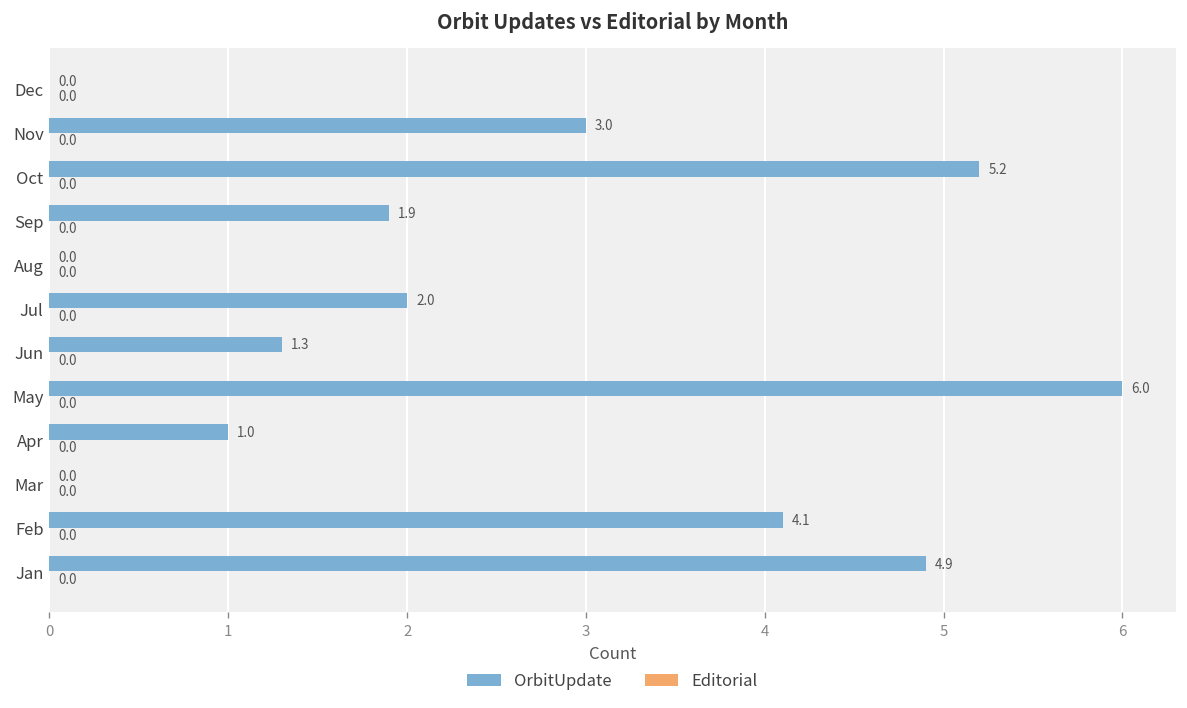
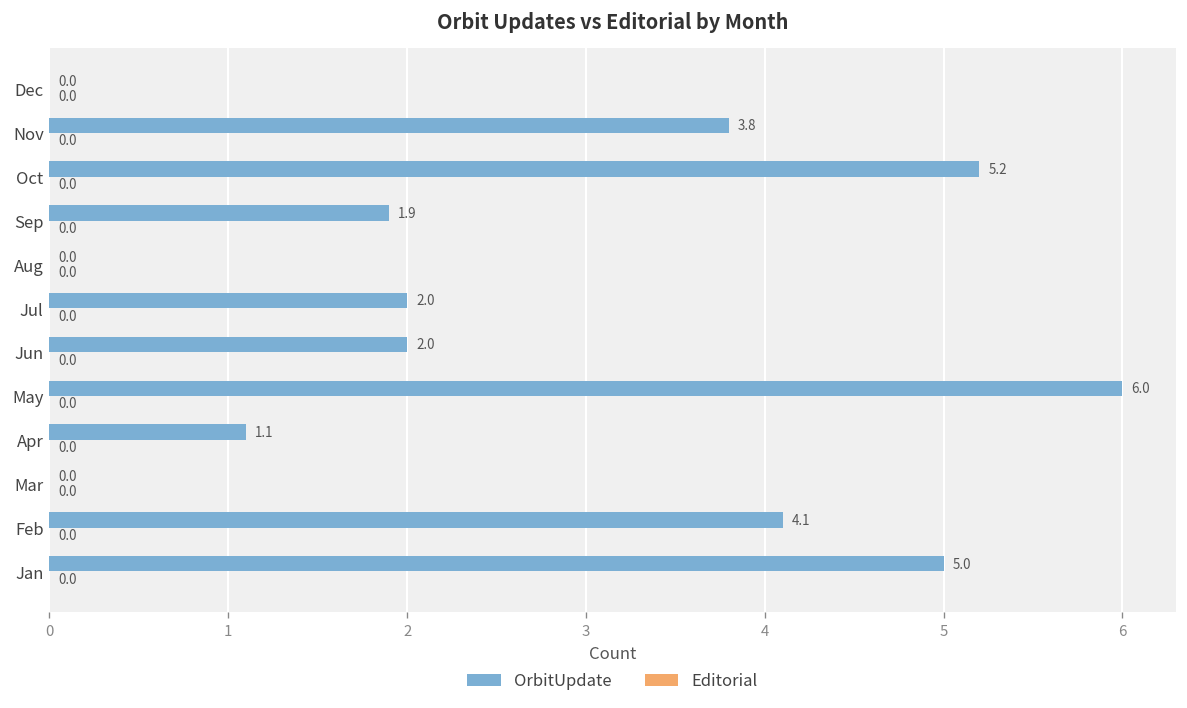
OrbitUpdate, Nov: 3.0 -> 3.8
OrbitUpdate, Jun: 1.3 -> 2.0
OrbitUpdate, Apr: 1.0 -> 1.1
OrbitUpdate, Jan: 4.9 -> 5.0
